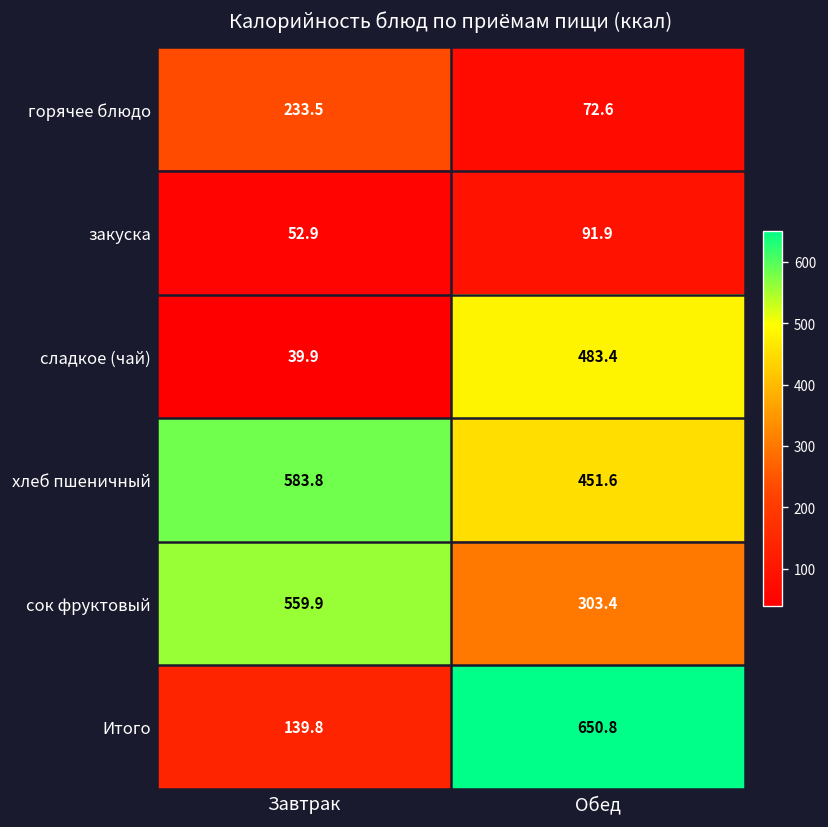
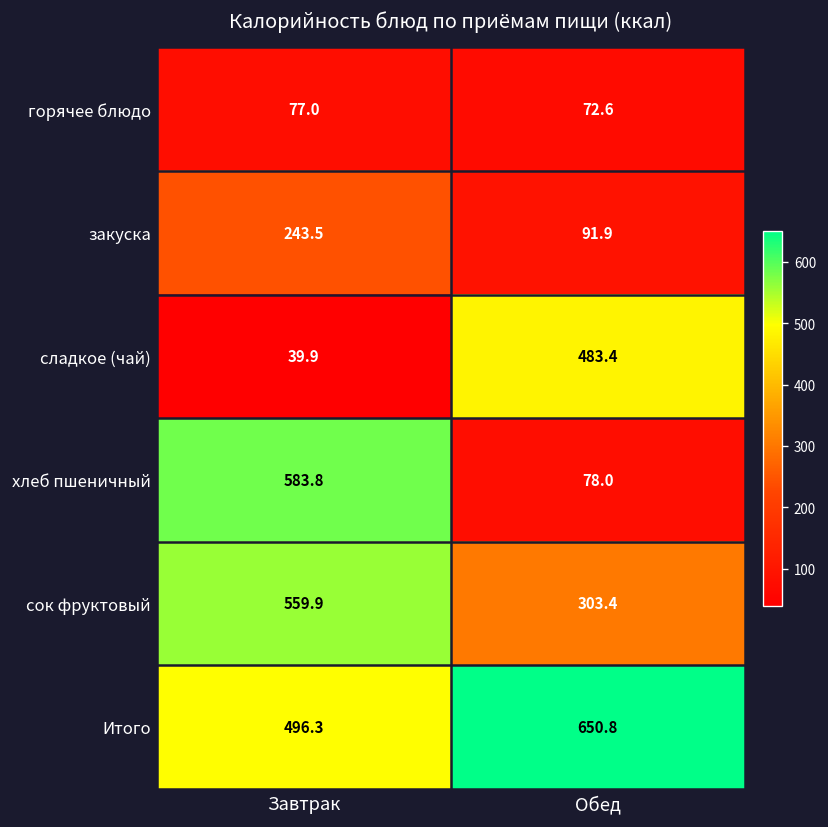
горячее блюдо, Завтрак: 233.5 -> 77.0
закуска, Завтрак: 52.9 -> 243.5
хлеб пшеничный, Обед: 451.6 -> 78.0
Итого, Завтрак: 139.8 -> 496.3
